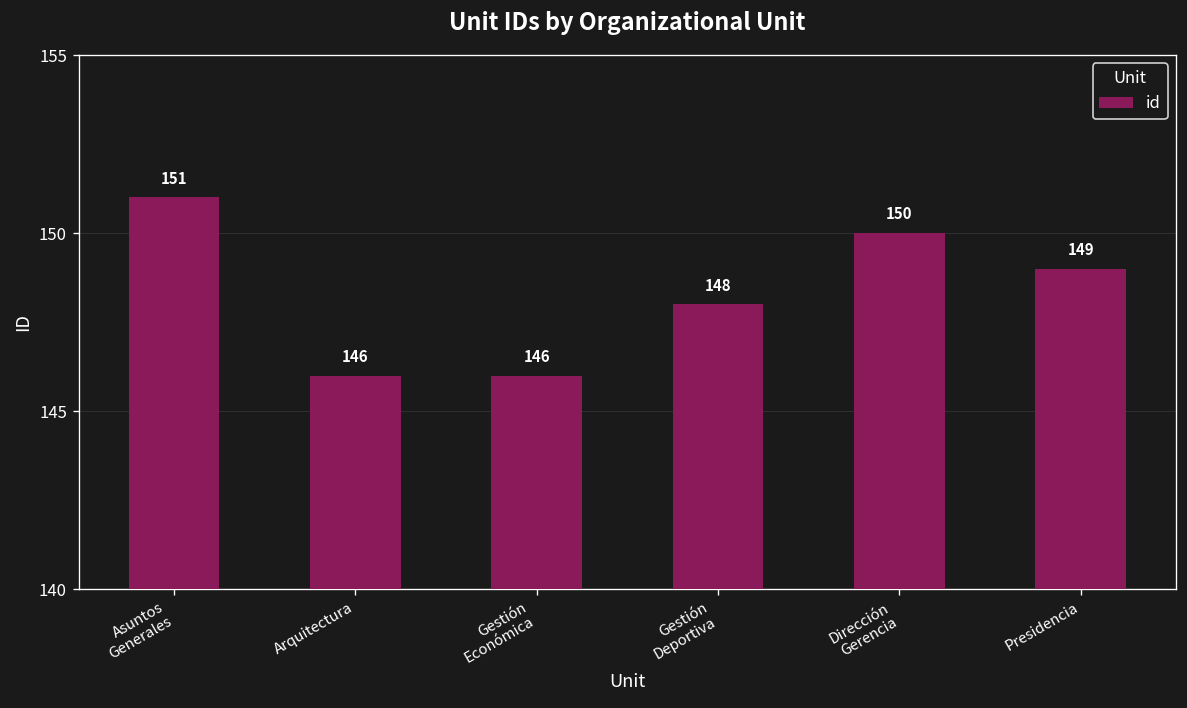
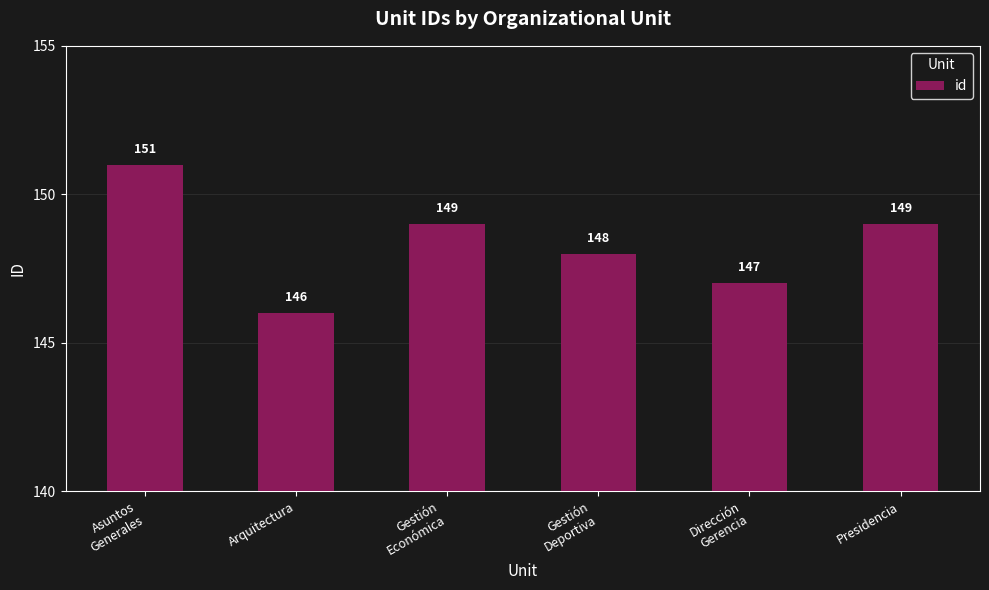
Gestión Económica: 146 -> 149
Dirección Gerencia: 150 -> 147
